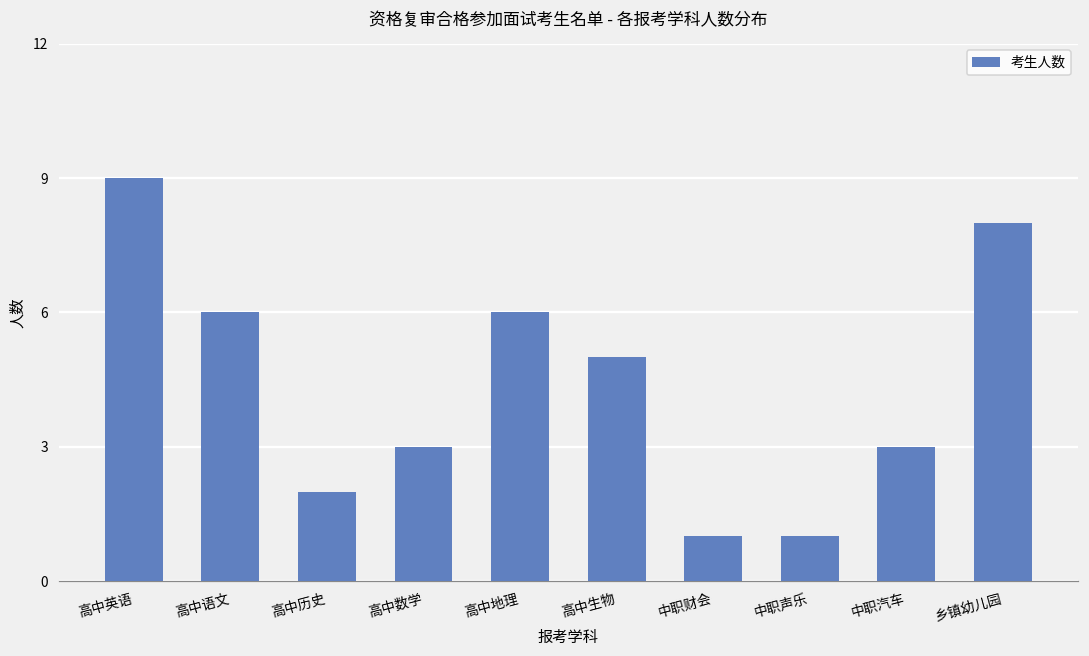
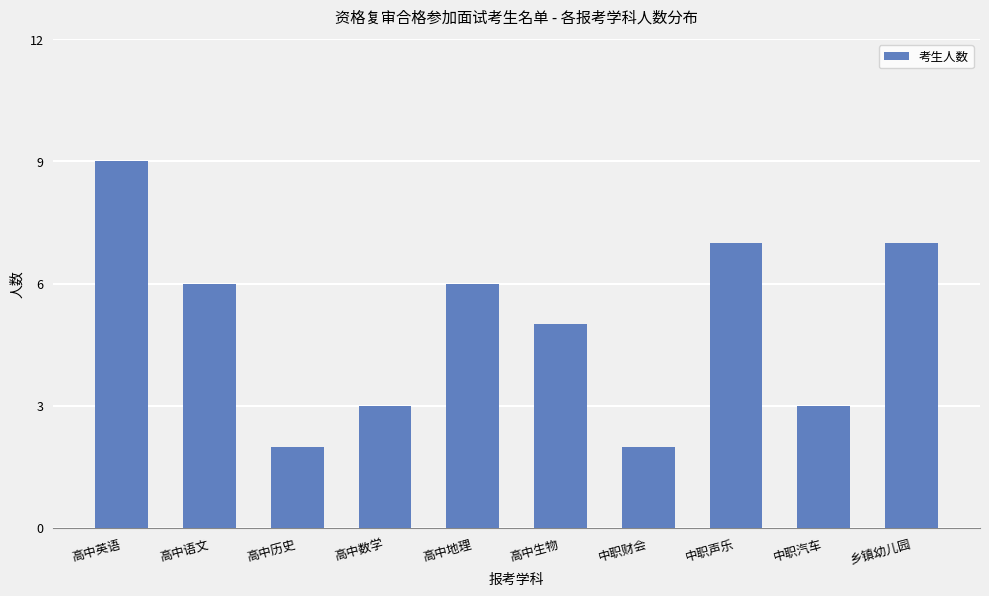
中职财会: 1 -> 2
中职声乐: 1 -> 7
乡镇幼儿园: 8 -> 7
